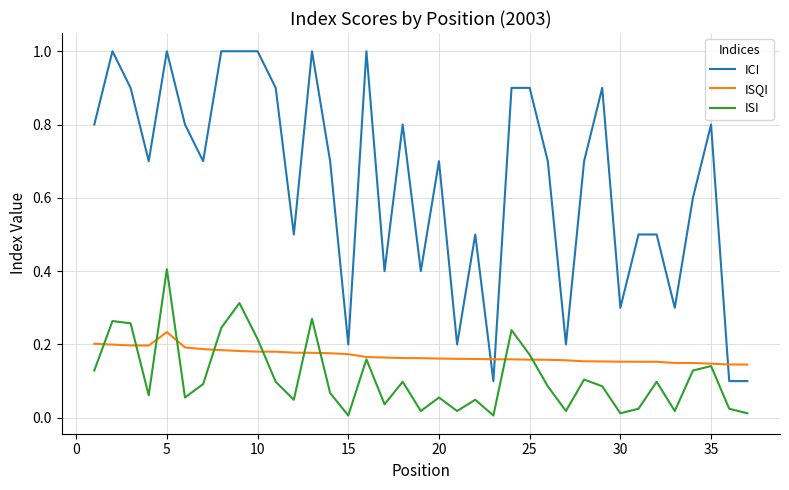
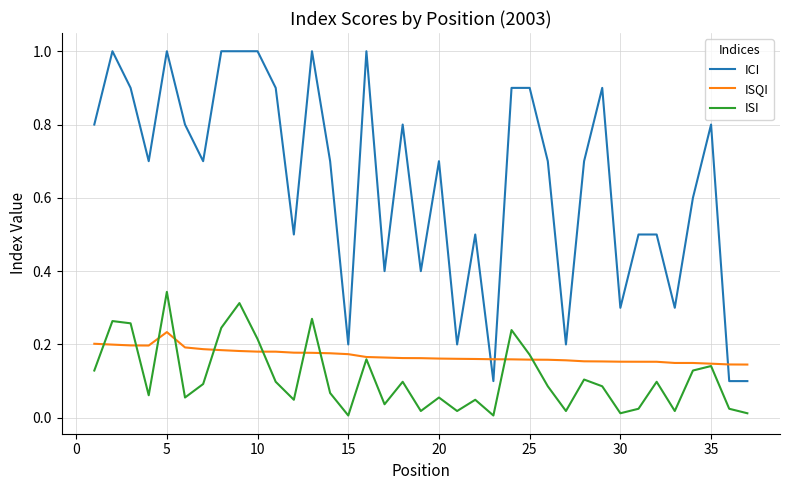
ISI, 5: 0.41 -> 0.34
